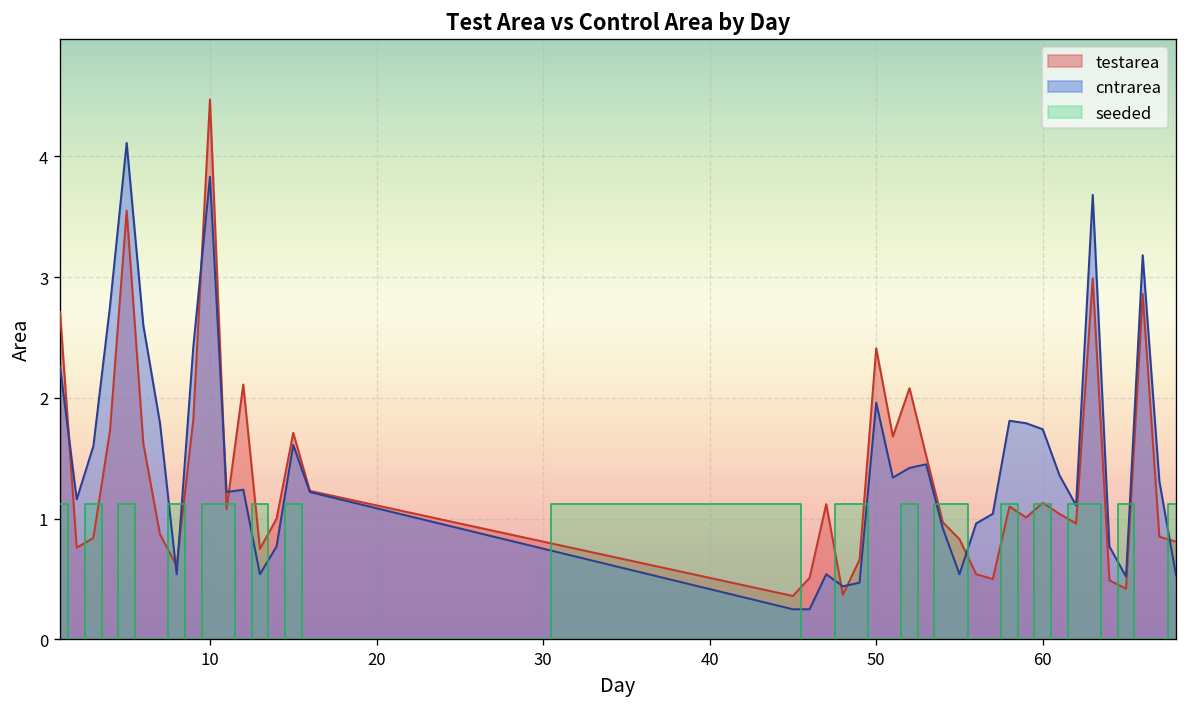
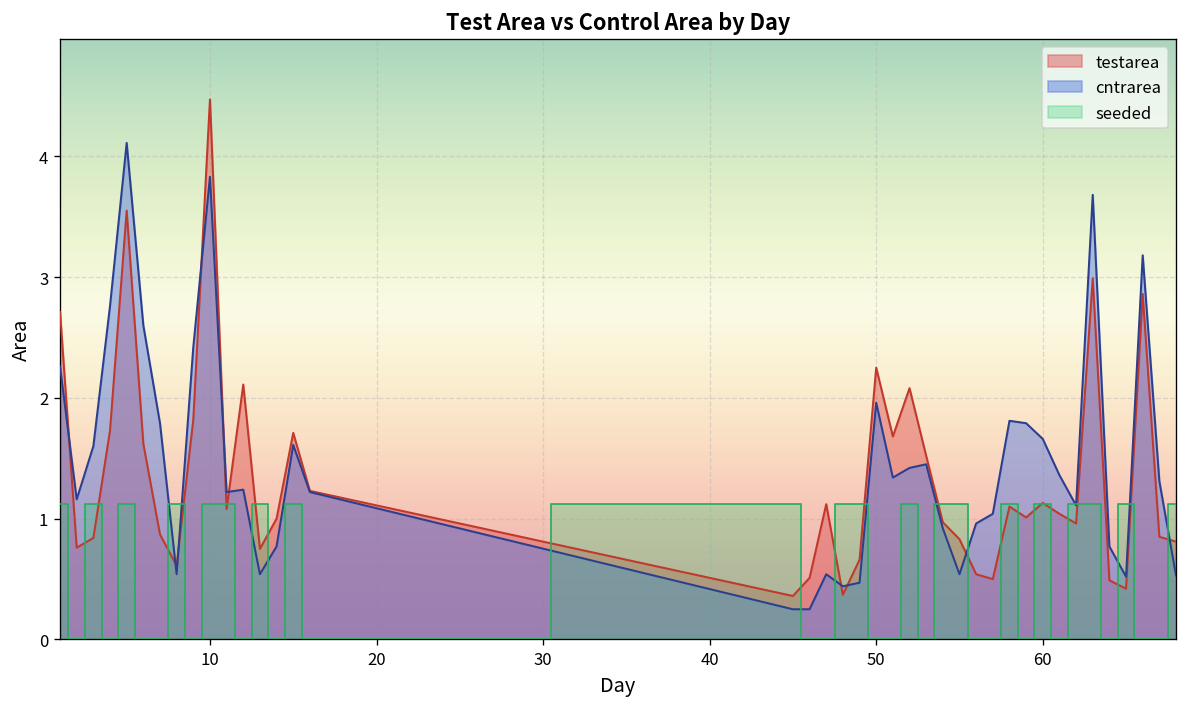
testarea, 50: 2.41 -> 2.25
cntrarea, 60: 1.74 -> 1.66
